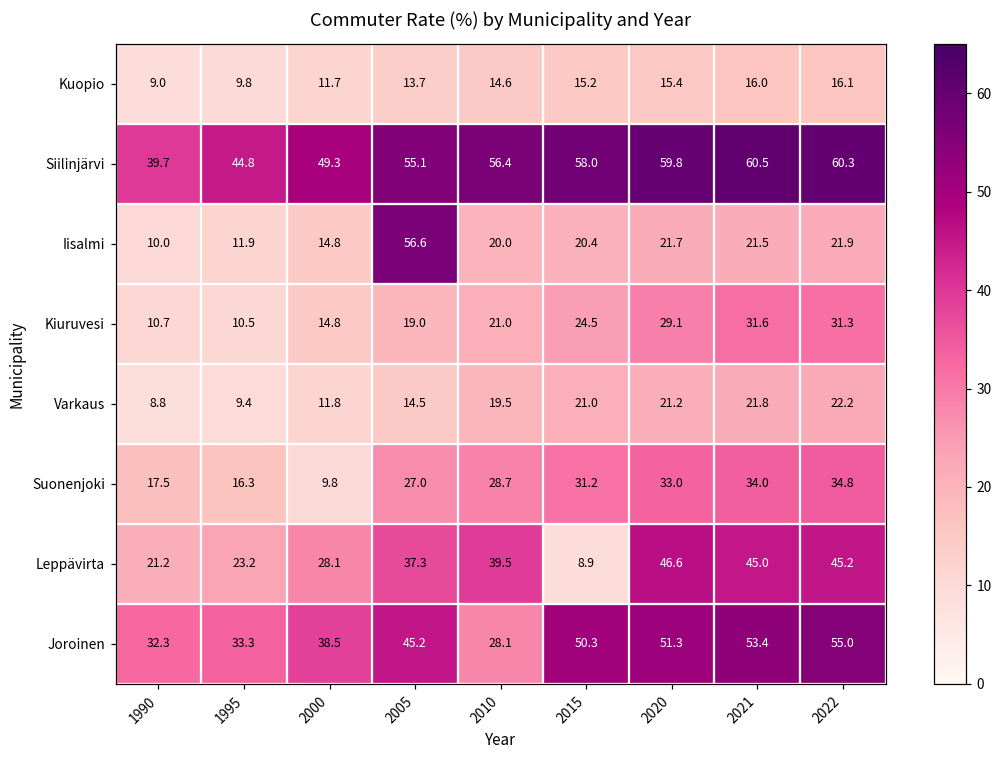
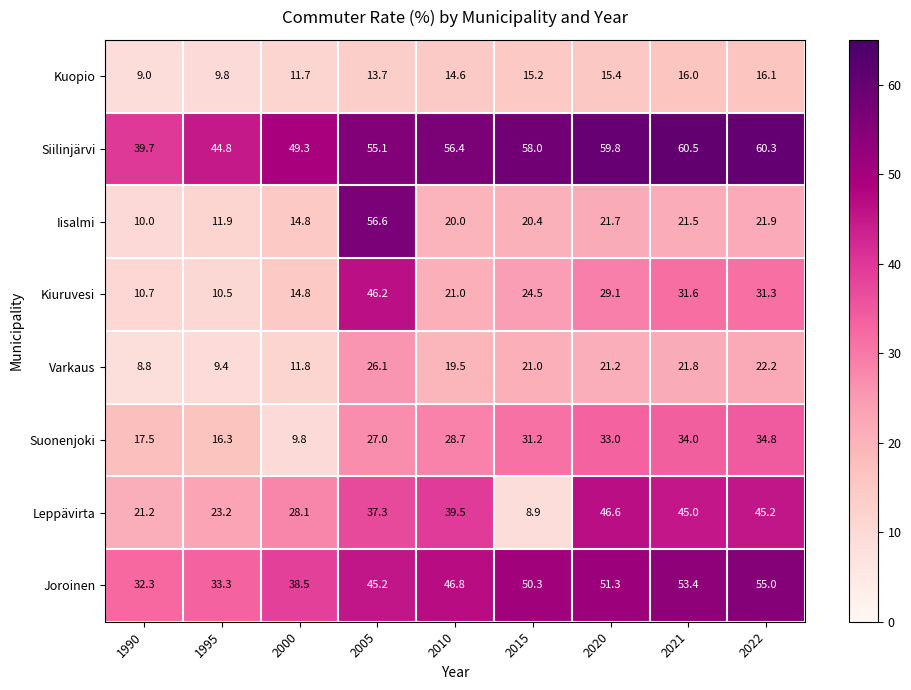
Kiuruvesi, 2005: 19.0 -> 46.2
Varkaus, 2005: 14.5 -> 26.1
Joroinen, 2010: 28.1 -> 46.8
